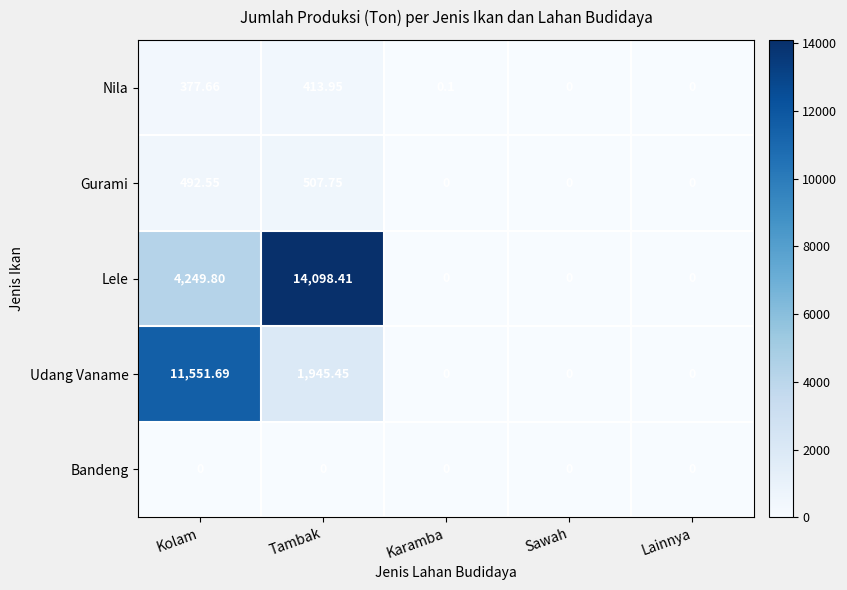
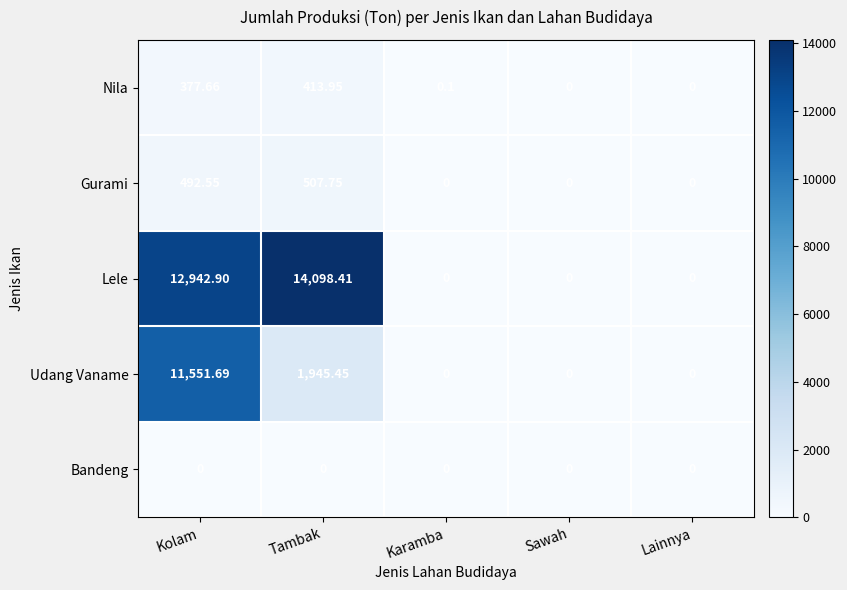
Lele, Kolam: 4,249.80 -> 12,942.90
